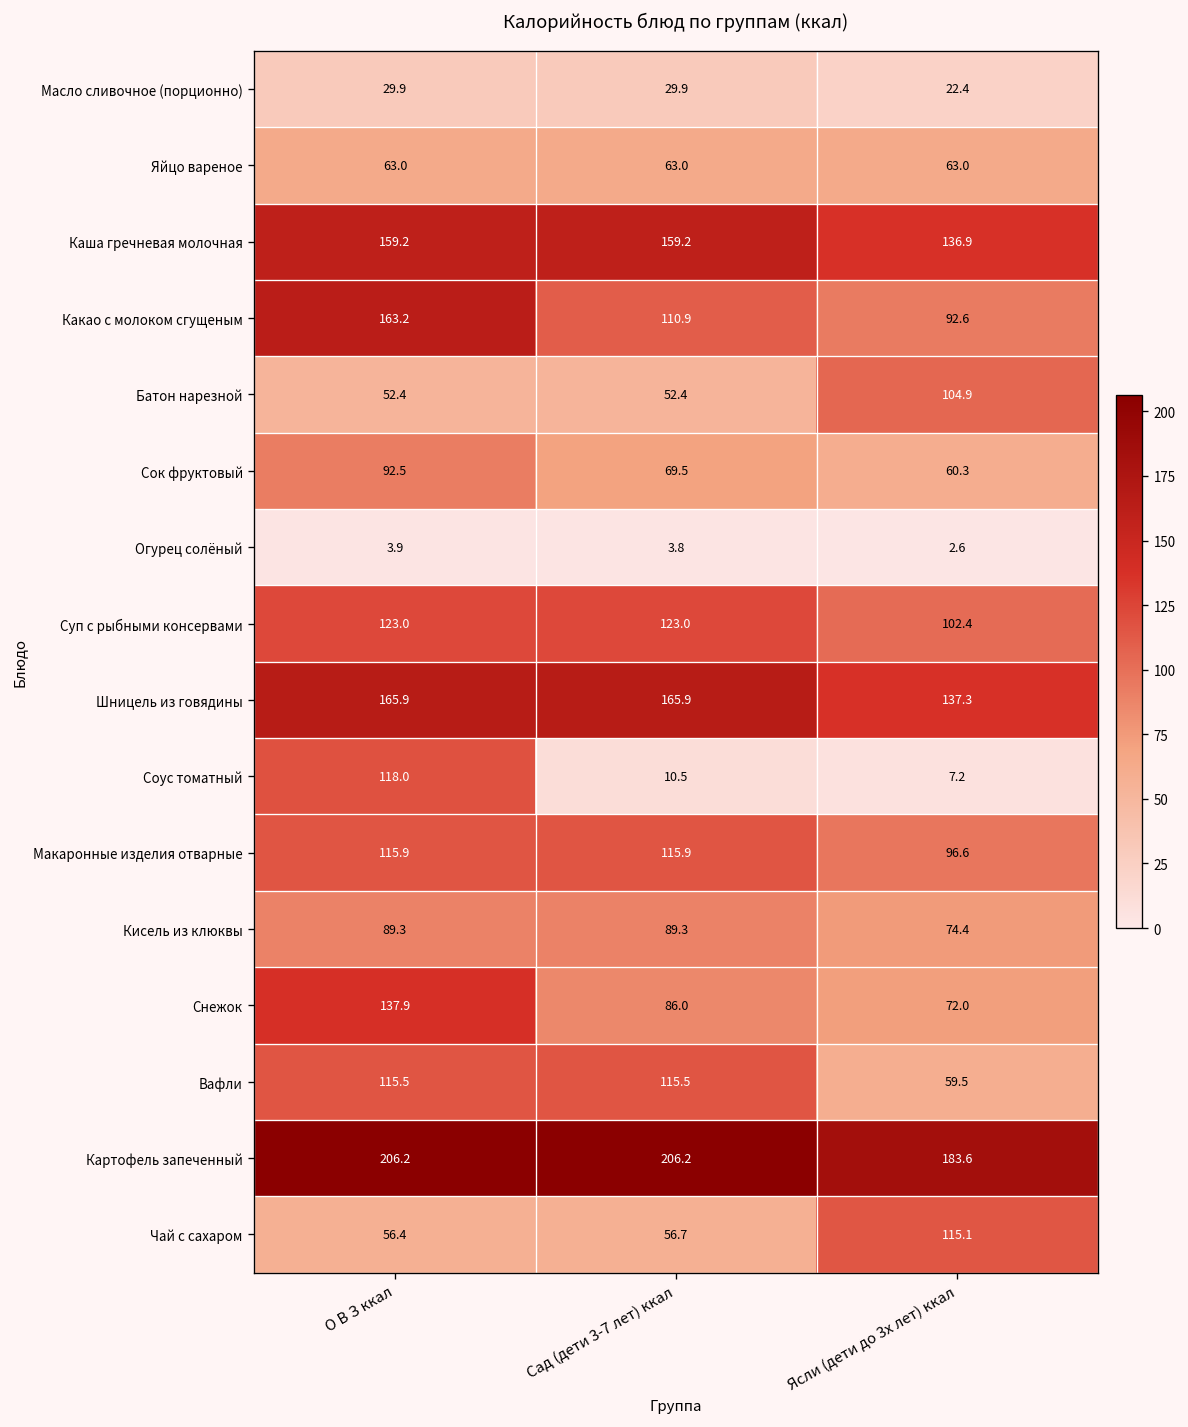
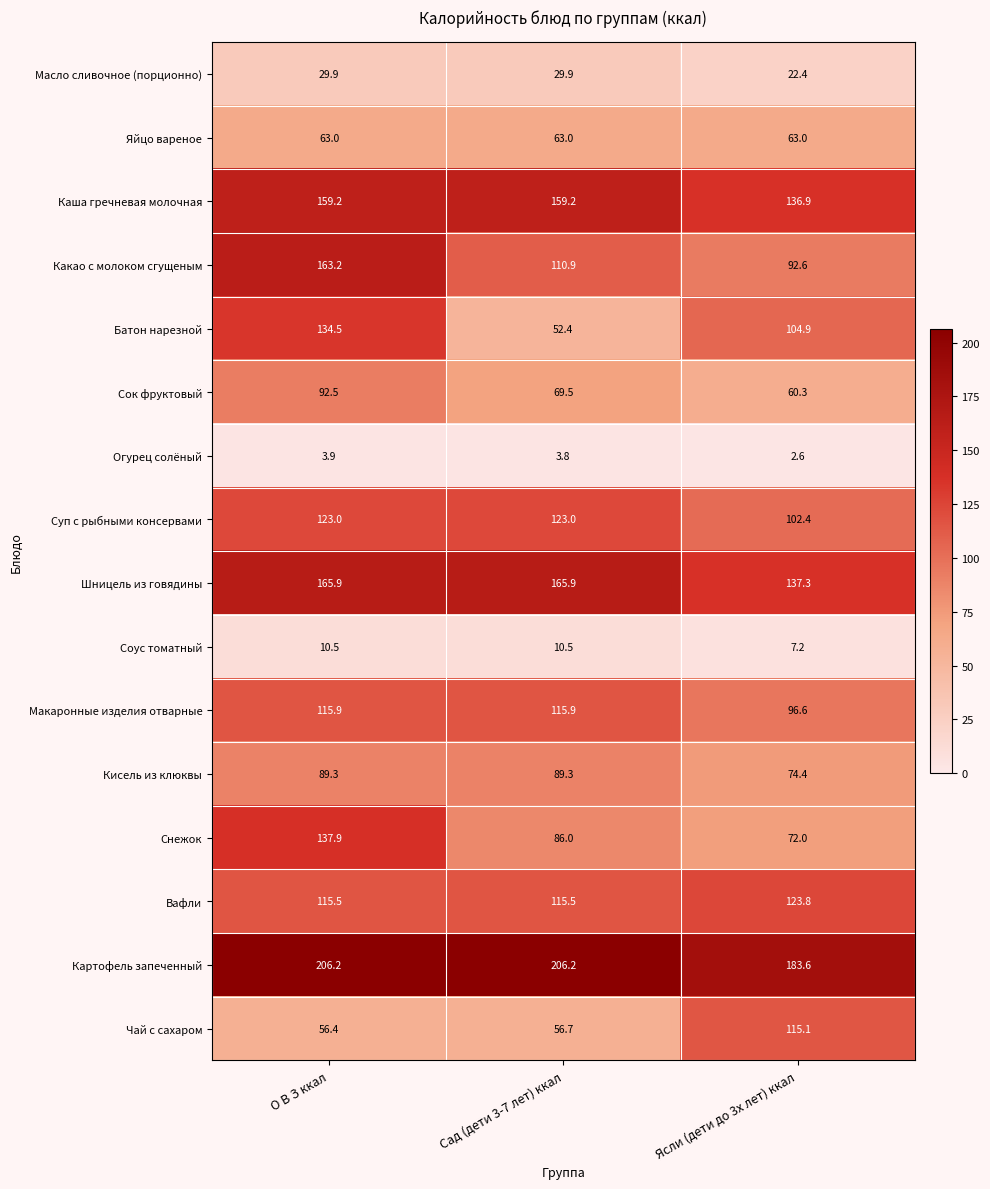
Батон нарезной, О В З ккал: 52.4 -> 134.5
Соус томатный, О В З ккал: 118.0 -> 10.5
Вафли, Ясли (дети до 3х лет) ккал: 59.5 -> 123.8
